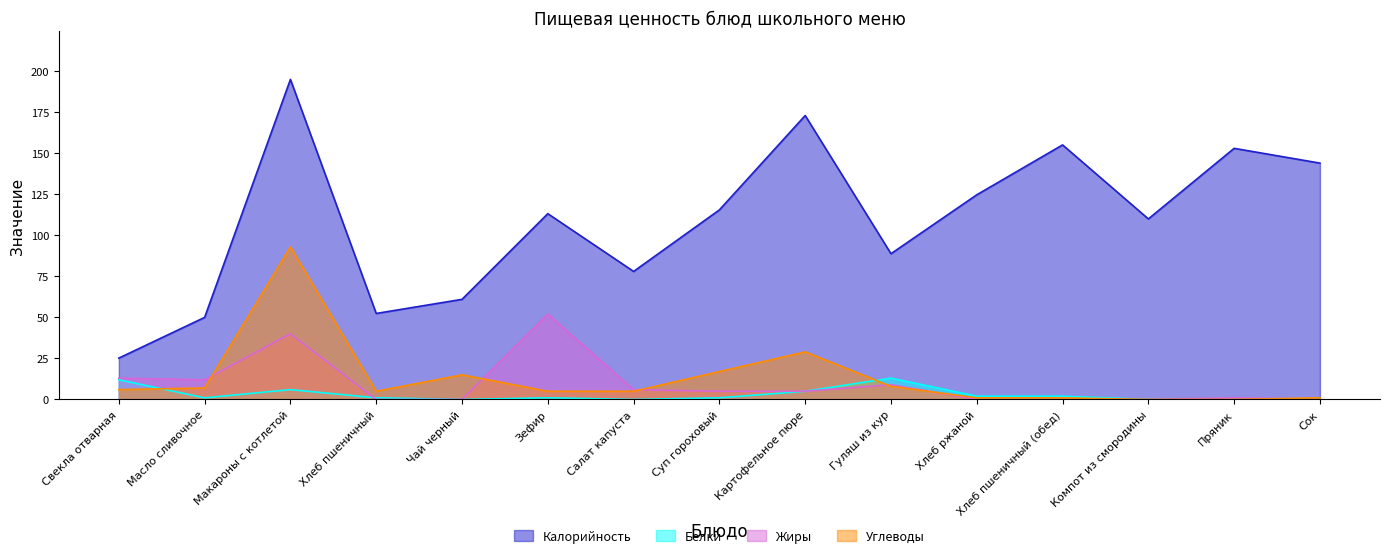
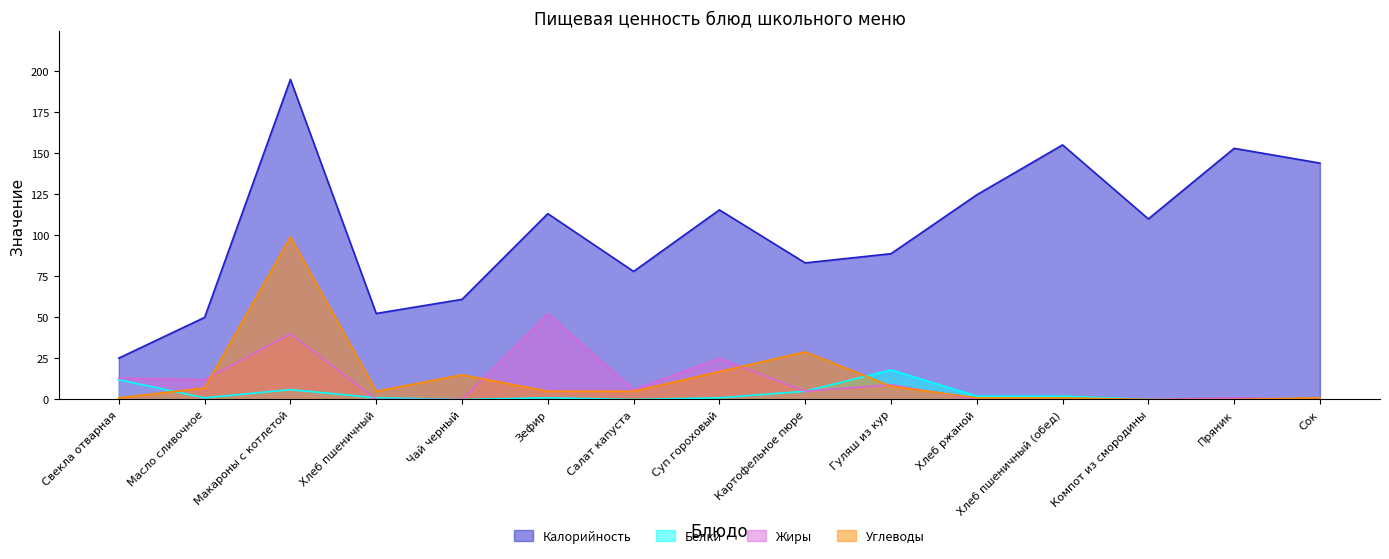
Углеводы, Свекла отварная: 6 -> 1
Углеводы, Макароны с котлетой: 93 -> 99
Жиры, Суп гороховый: 5 -> 25
Калорийность, Картофельное пюре: 173 -> 83
Белки, Гуляш из кур: 13 -> 18
